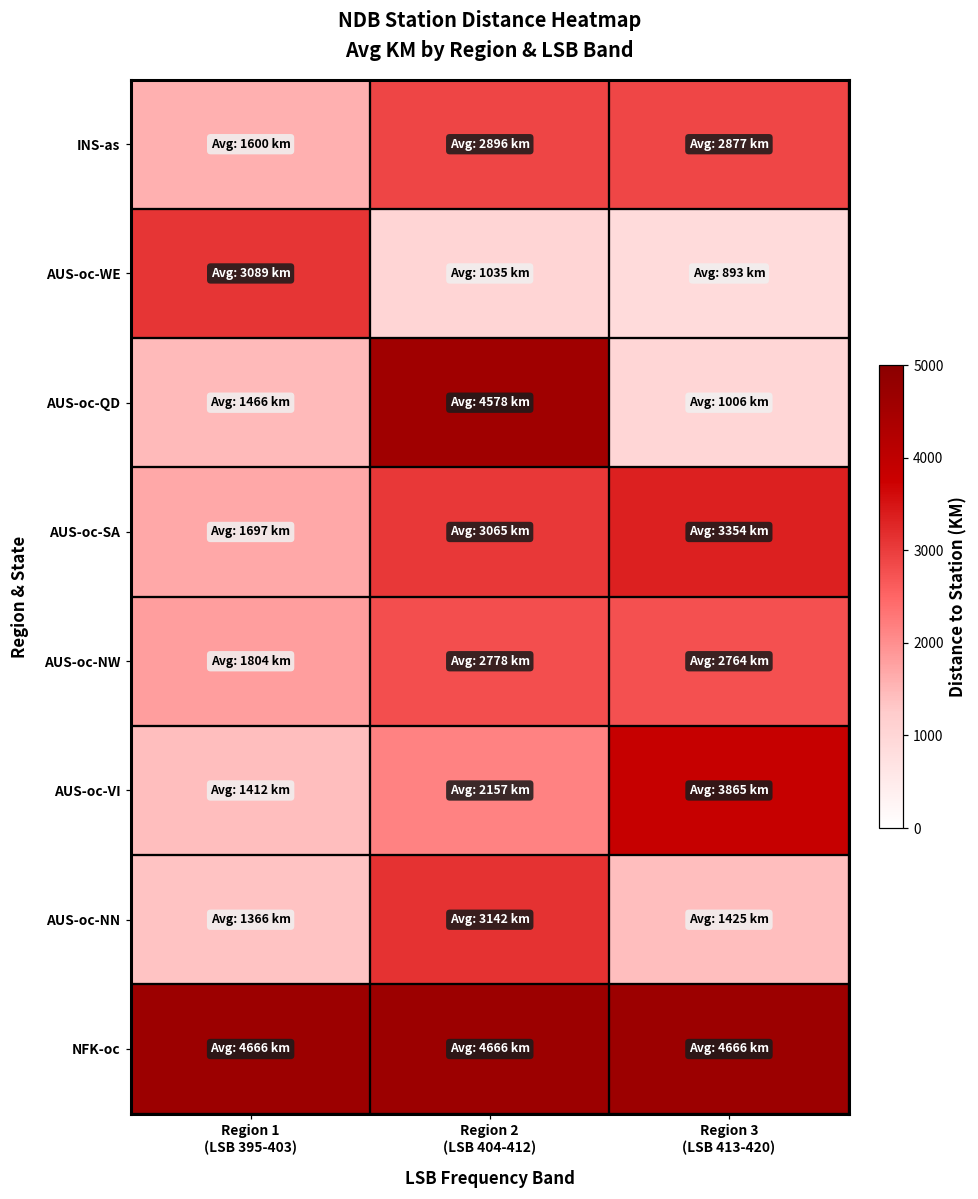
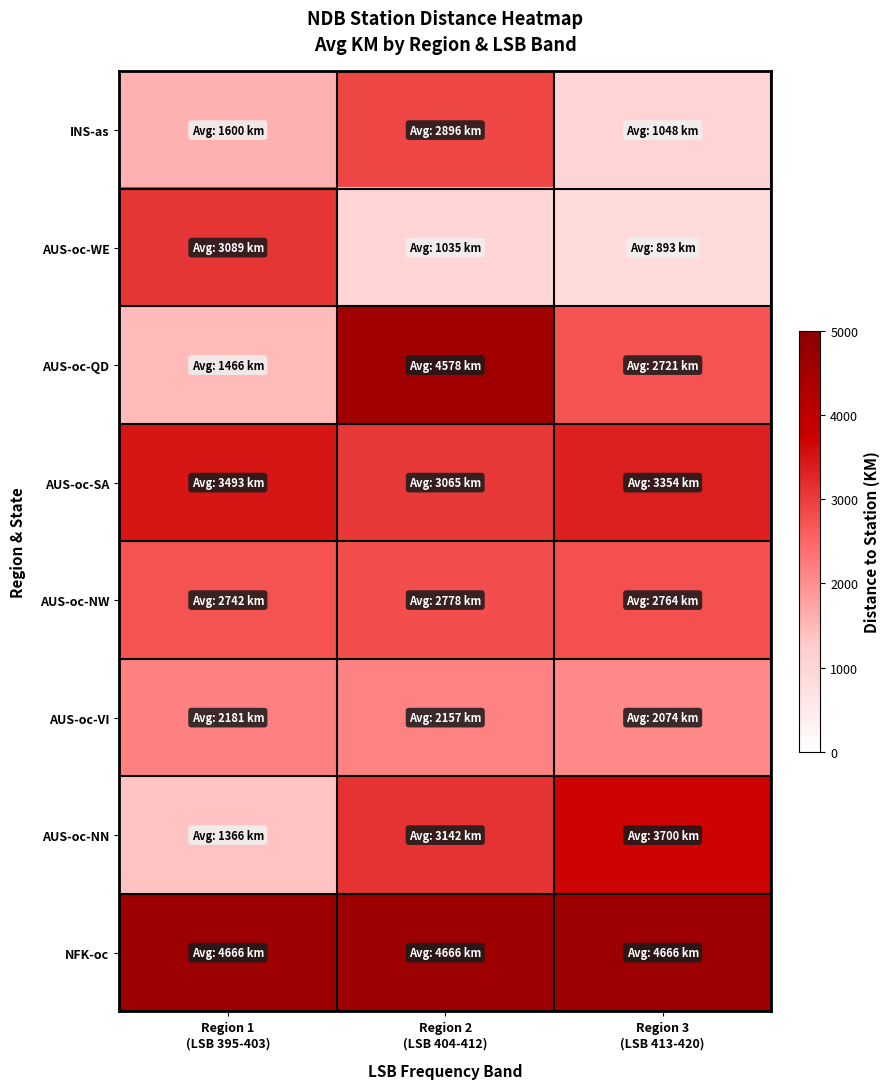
INS-as, Region 3 (LSB 413-420): 2877 -> 1048
AUS-oc-QD, Region 3 (LSB 413-420): 1006 -> 2721
AUS-oc-SA, Region 1 (LSB 395-403): 1697 -> 3493
AUS-oc-NW, Region 1 (LSB 395-403): 1804 -> 2742
AUS-oc-VI, Region 1 (LSB 395-403): 1412 -> 2181
AUS-oc-VI, Region 3 (LSB 413-420): 3865 -> 2074
AUS-oc-NN, Region 3 (LSB 413-420): 1425 -> 3700
